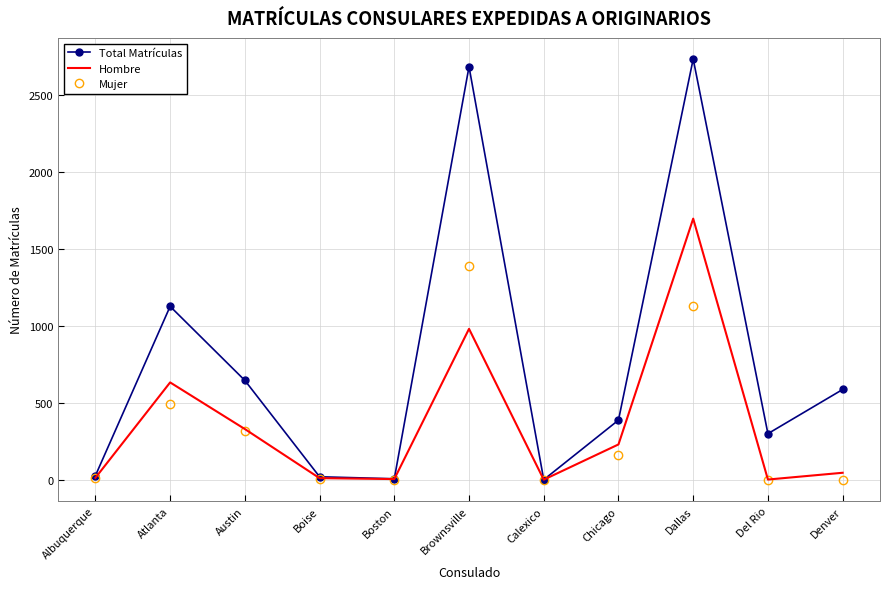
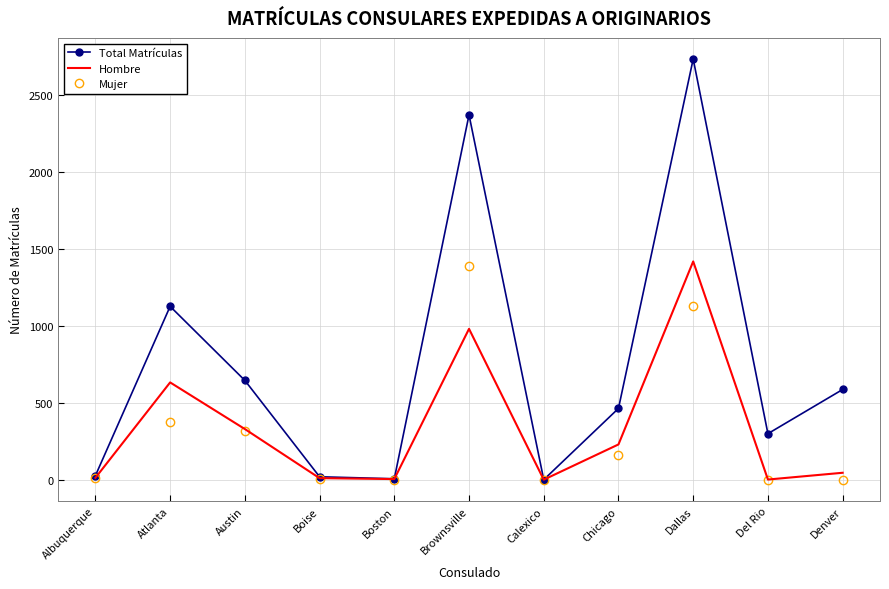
Mujer, Atlanta: 490 -> 370
Total Matrículas, Brownsville: 2690 -> 2370
Total Matrículas, Chicago: 390 -> 470
Hombre, Dallas: 1700 -> 1420
